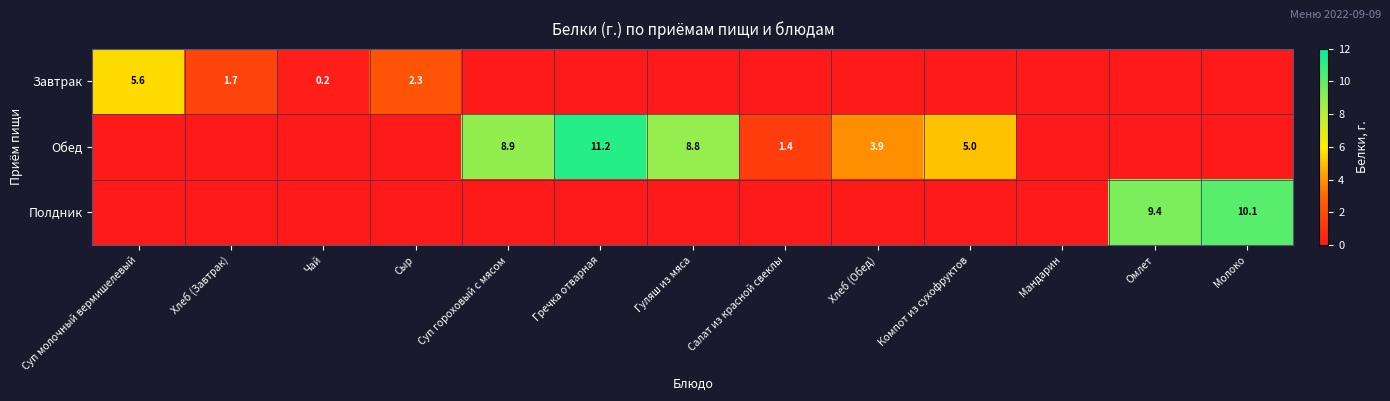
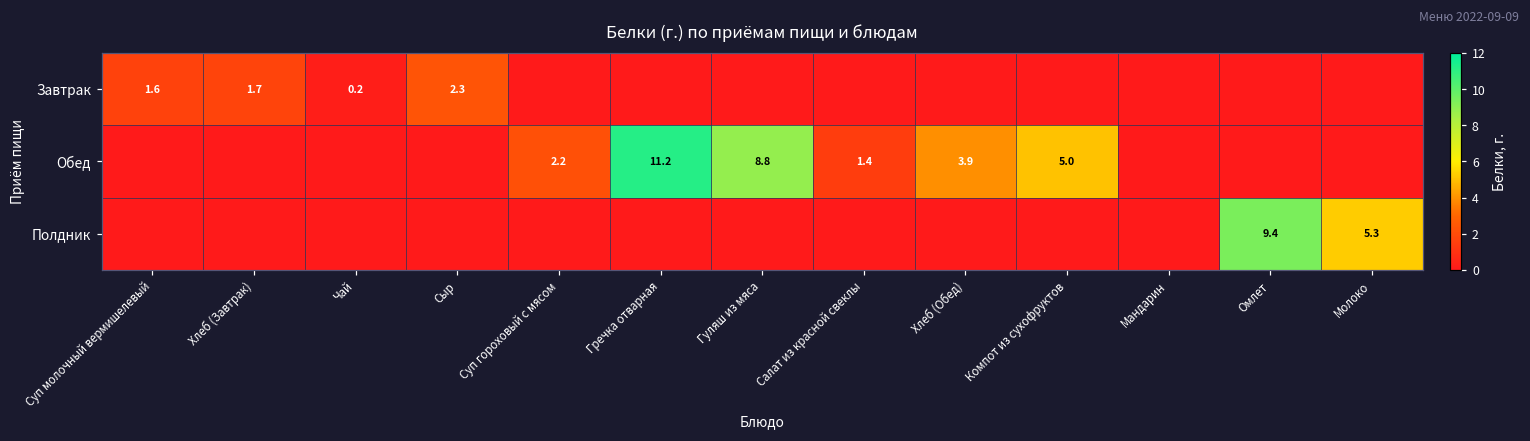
Завтрак, Суп молочный вермишелевый: 5.6 -> 1.6
Обед, Суп гороховый с мясом: 8.9 -> 2.2
Полдник, Молоко: 10.1 -> 5.3
